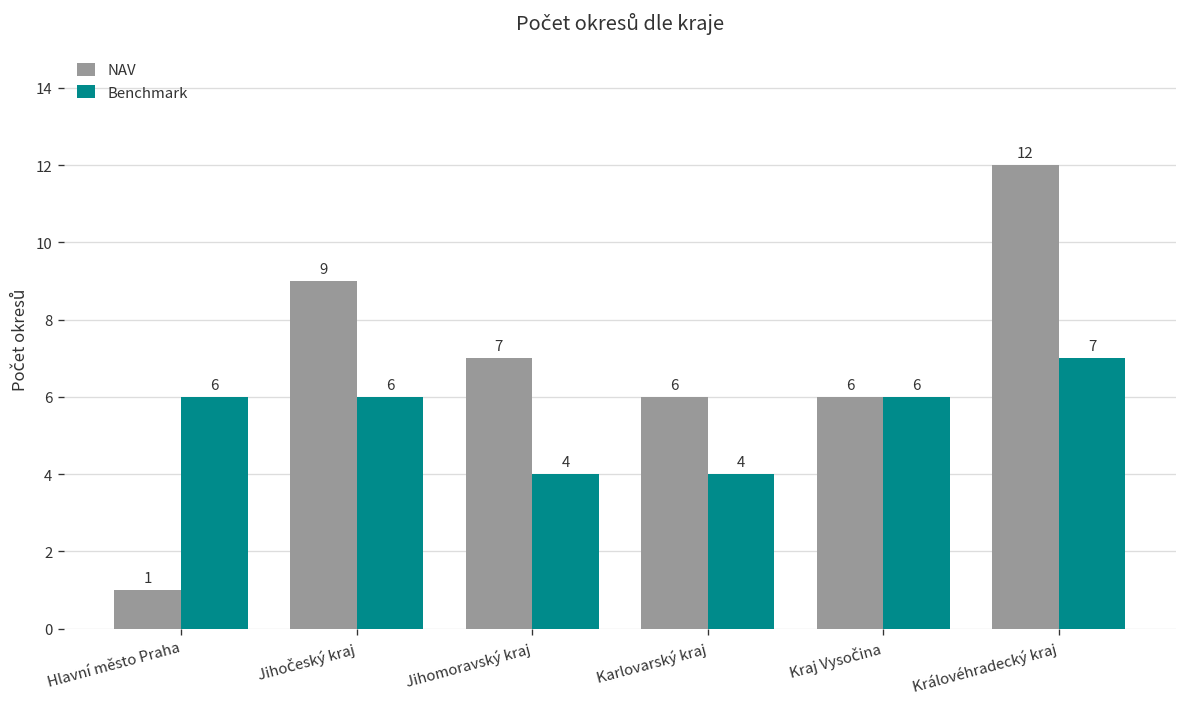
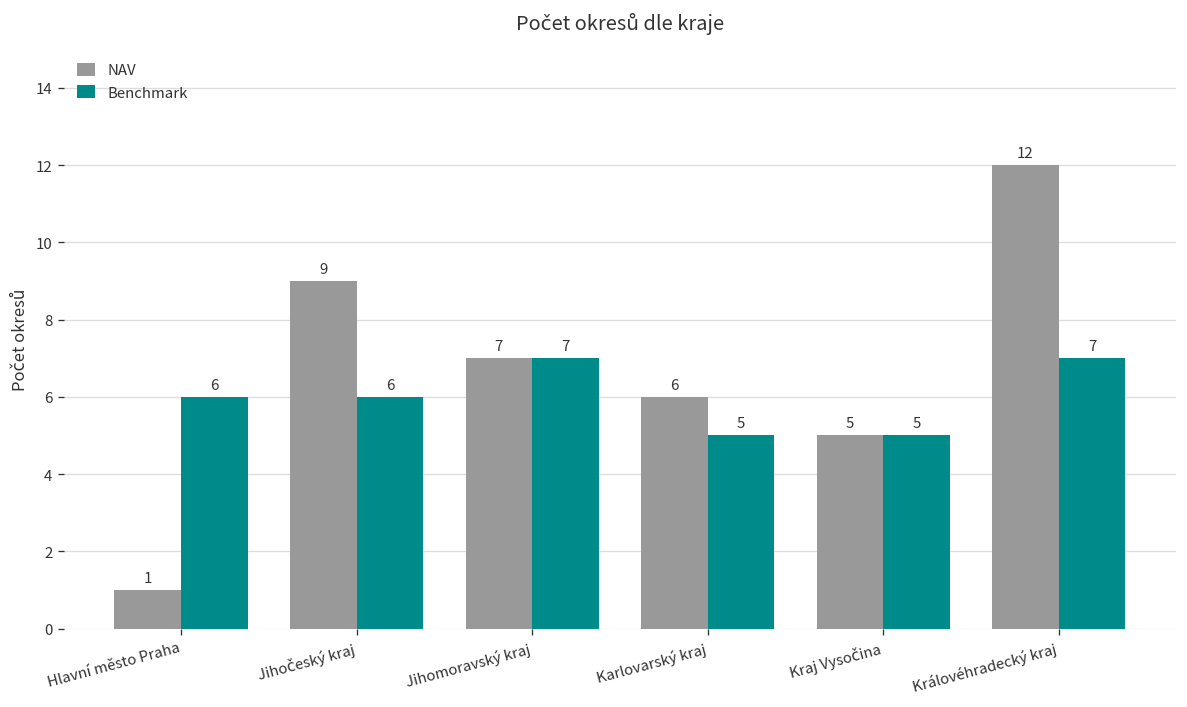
Benchmark, Jihomoravský kraj: 4 -> 7
Benchmark, Karlovarský kraj: 4 -> 5
NAV, Kraj Vysočina: 6 -> 5
Benchmark, Kraj Vysočina: 6 -> 5
